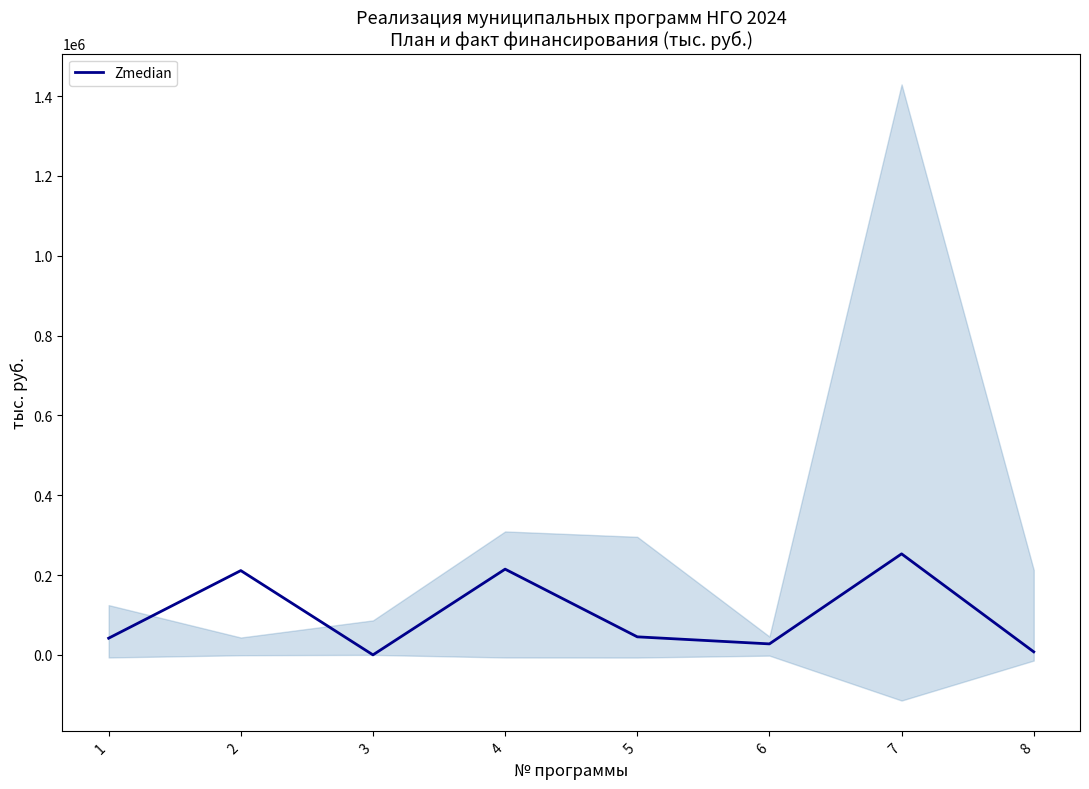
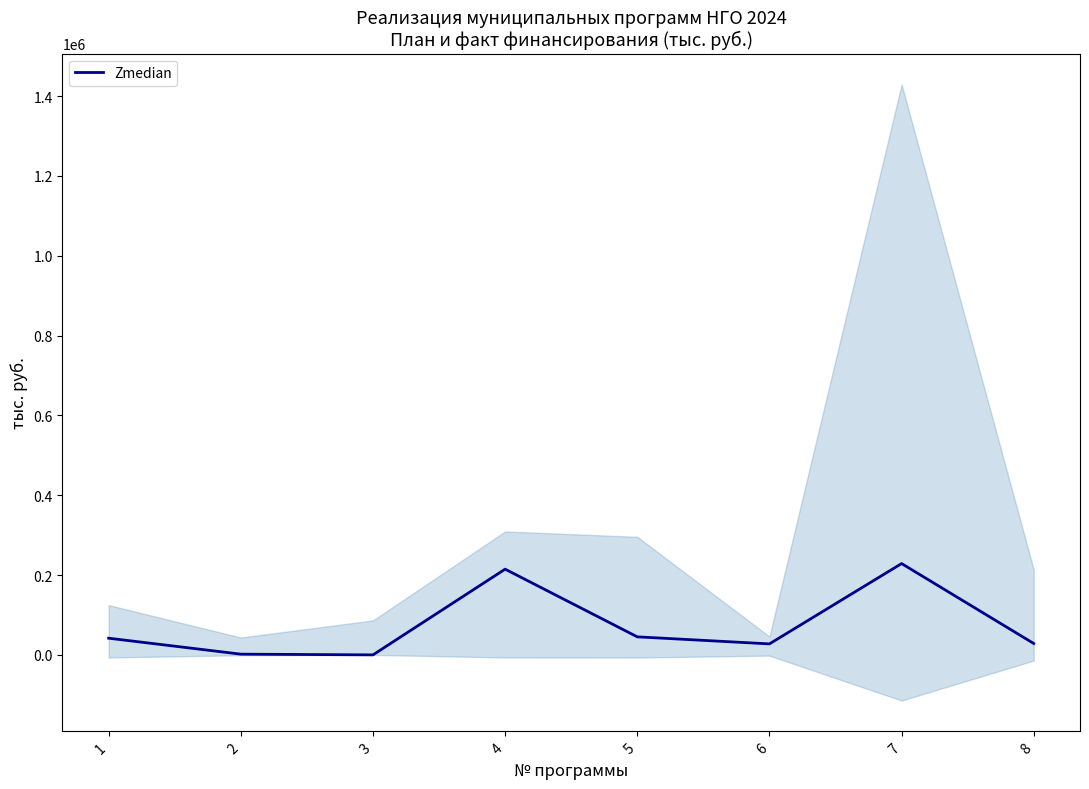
Zmedian, 2: 210000 -> 0
Zmedian, 7: 250000 -> 230000
Zmedian, 8: 10000 -> 30000
